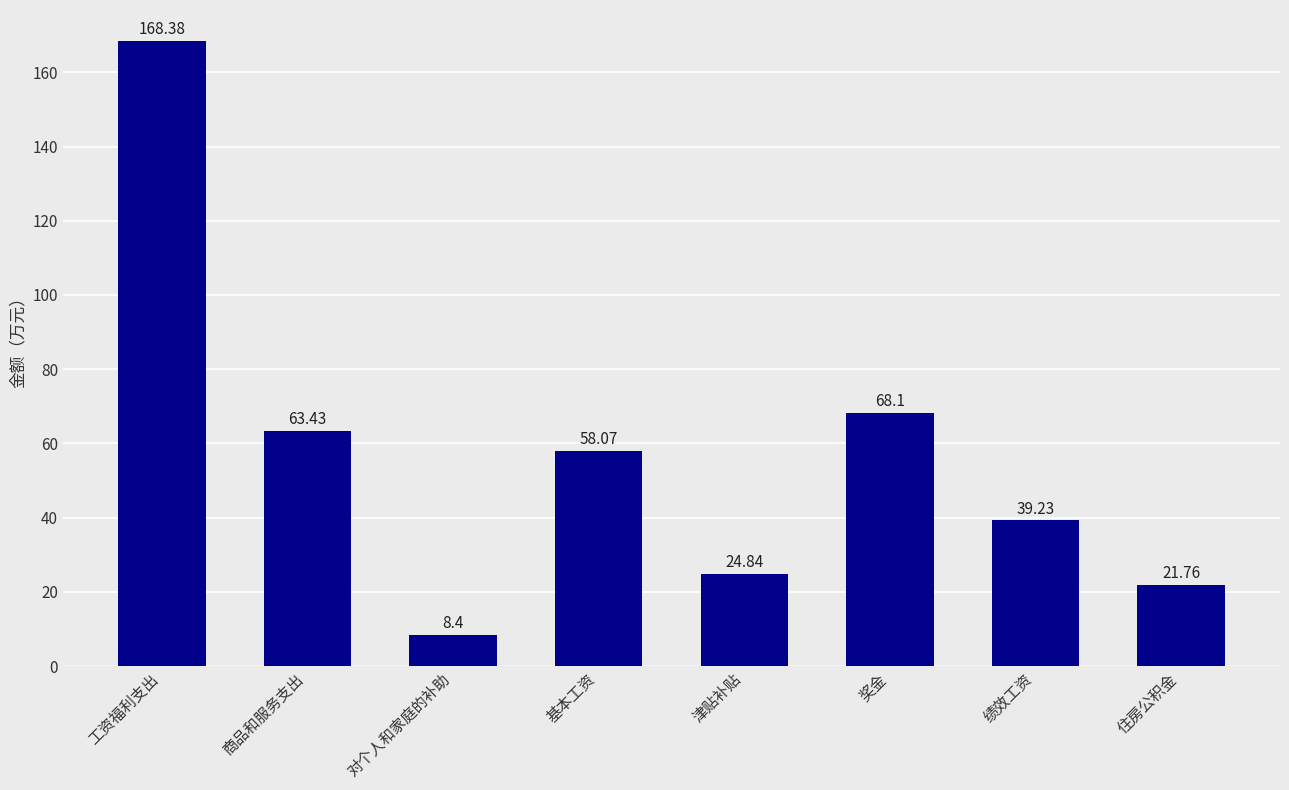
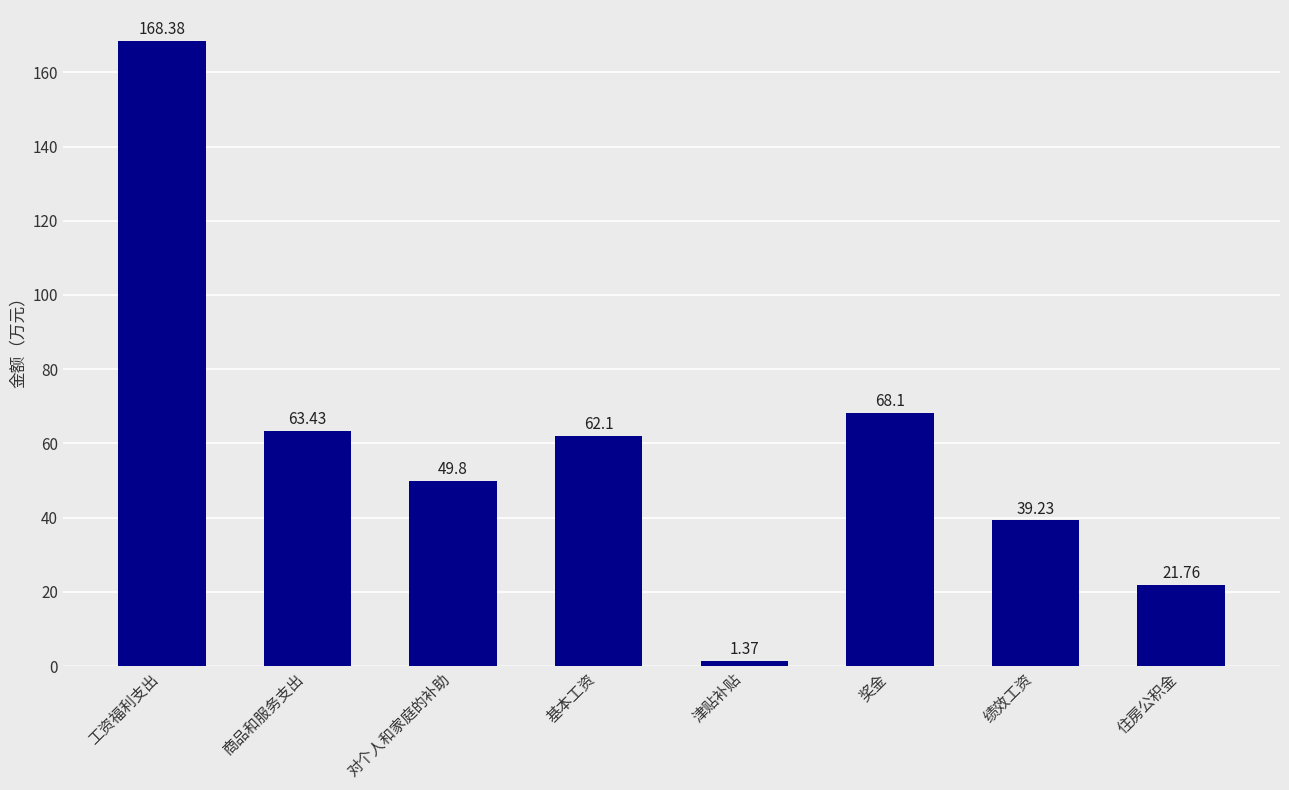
对个人和家庭的补助: 8.4 -> 49.8
基本工资: 58.07 -> 62.1
津贴补贴: 24.84 -> 1.37
